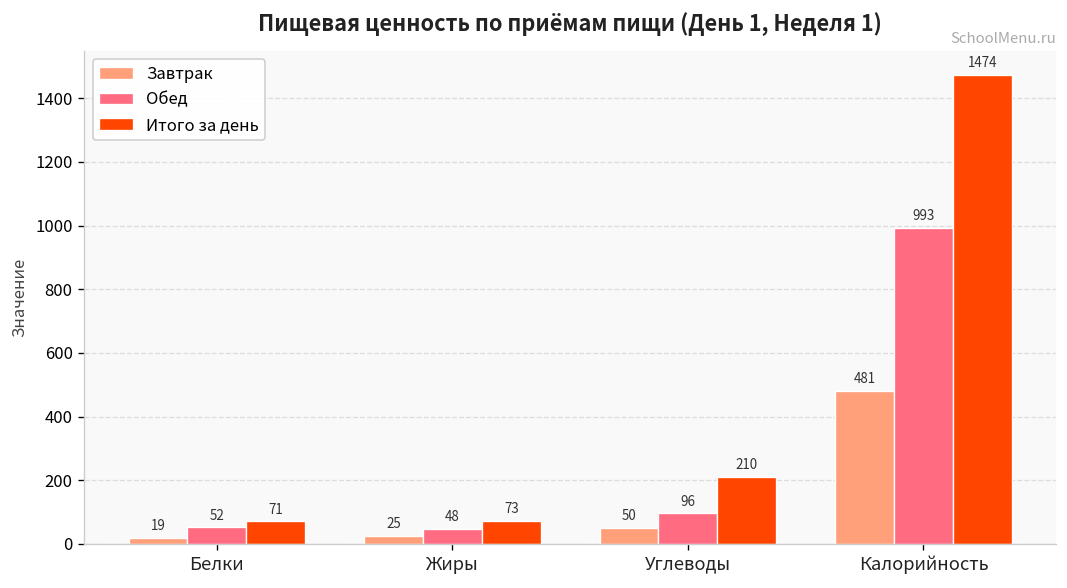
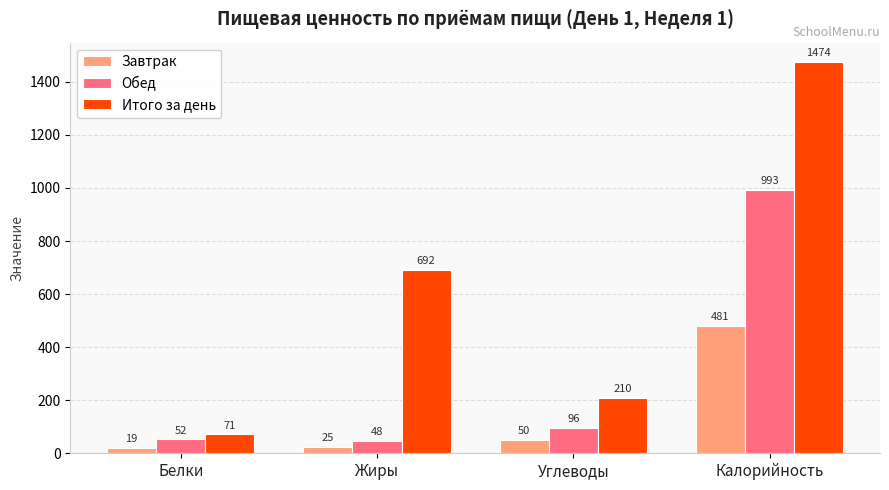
Итого за день, Жиры: 73 -> 692
